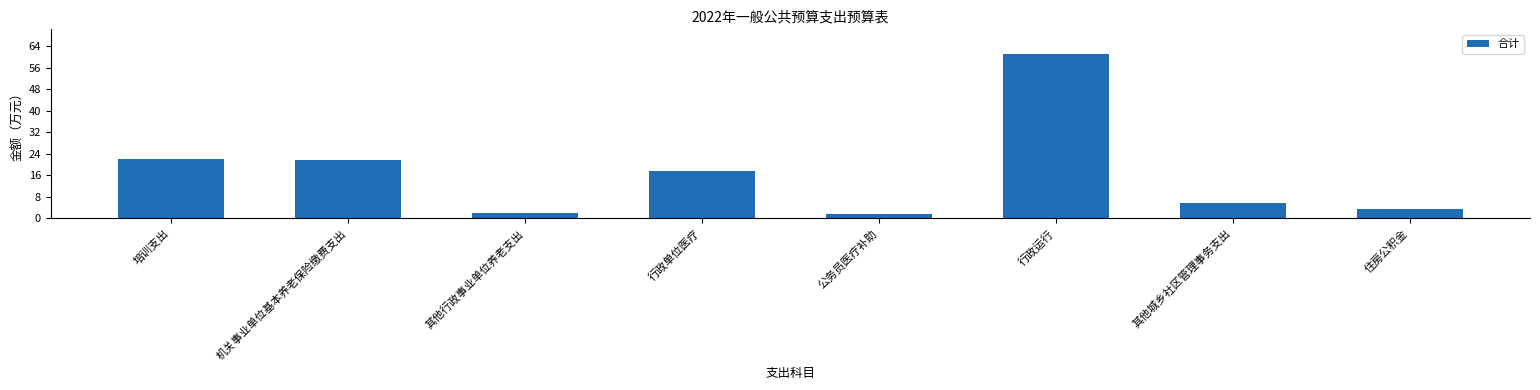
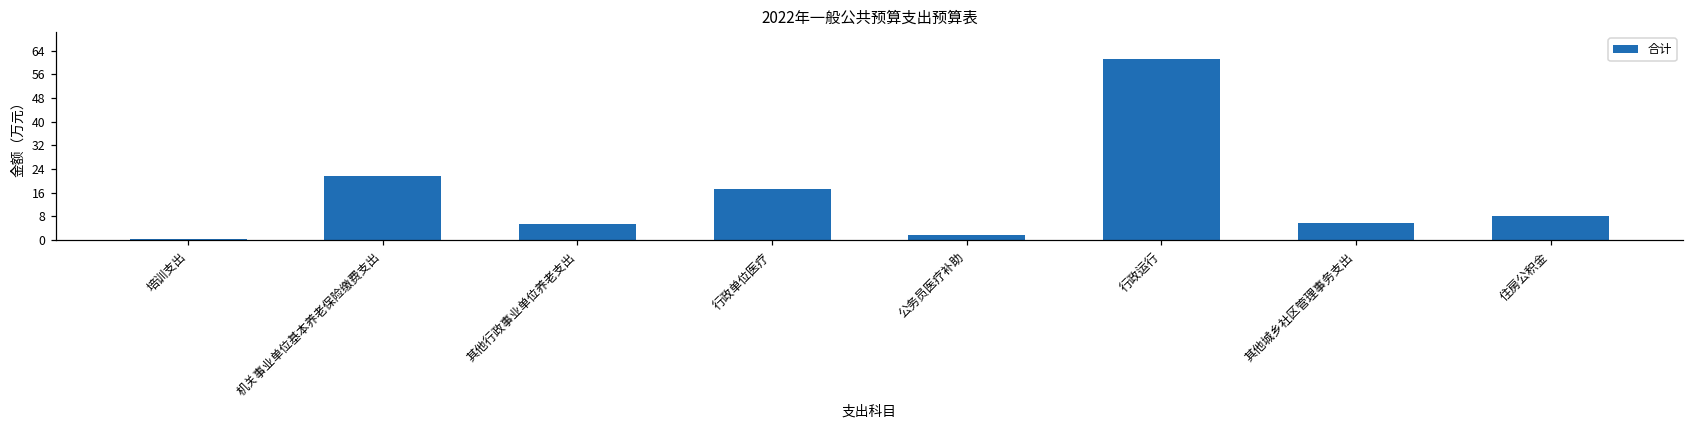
培训支出: 22 -> 0
其他行政事业单位养老支出: 2 -> 5
住房公积金: 3 -> 8
